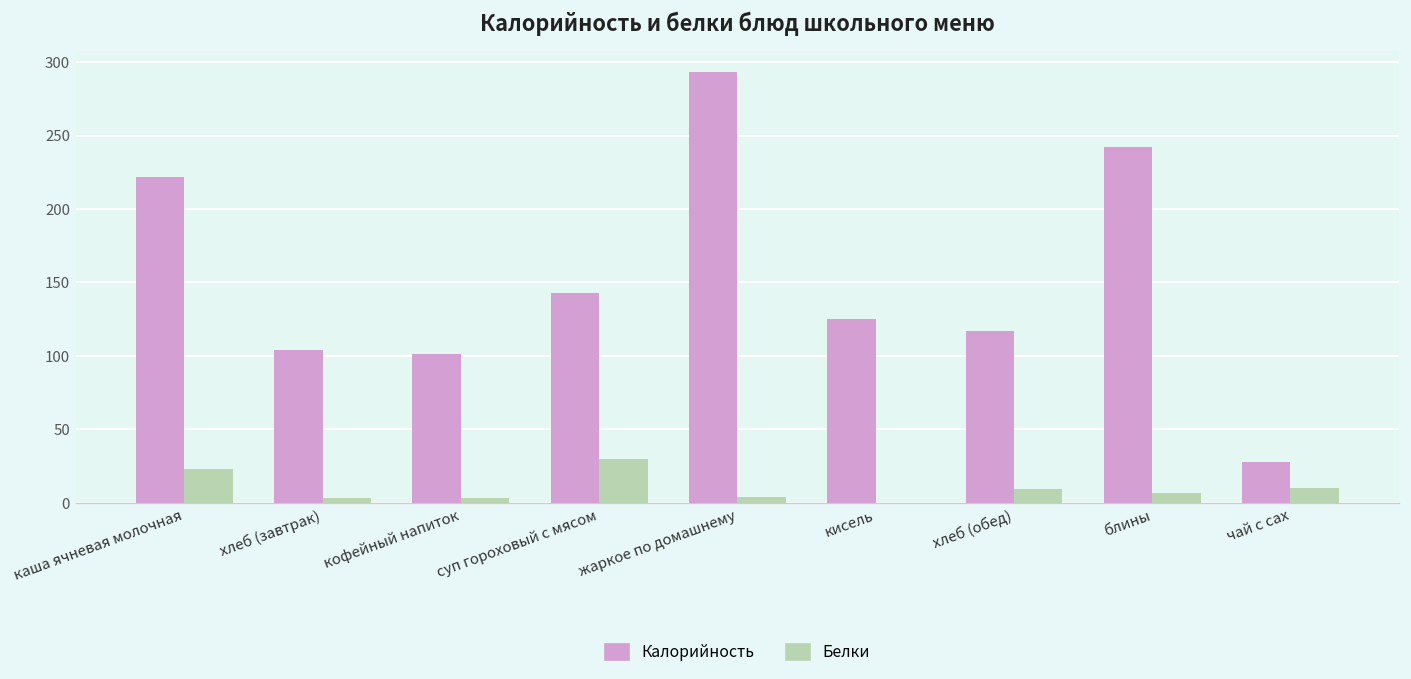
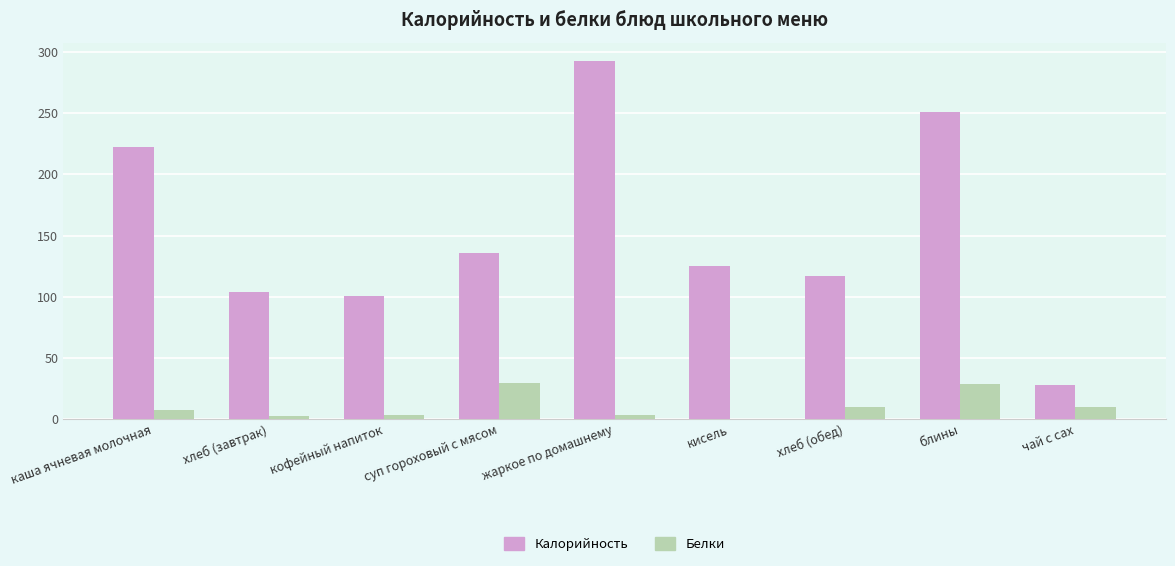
Белки, каша ячневая молочная: 23 -> 7
Калорийность, суп гороховый с мясом: 143 -> 136
Калорийность, блины: 242 -> 251
Белки, блины: 7 -> 29
